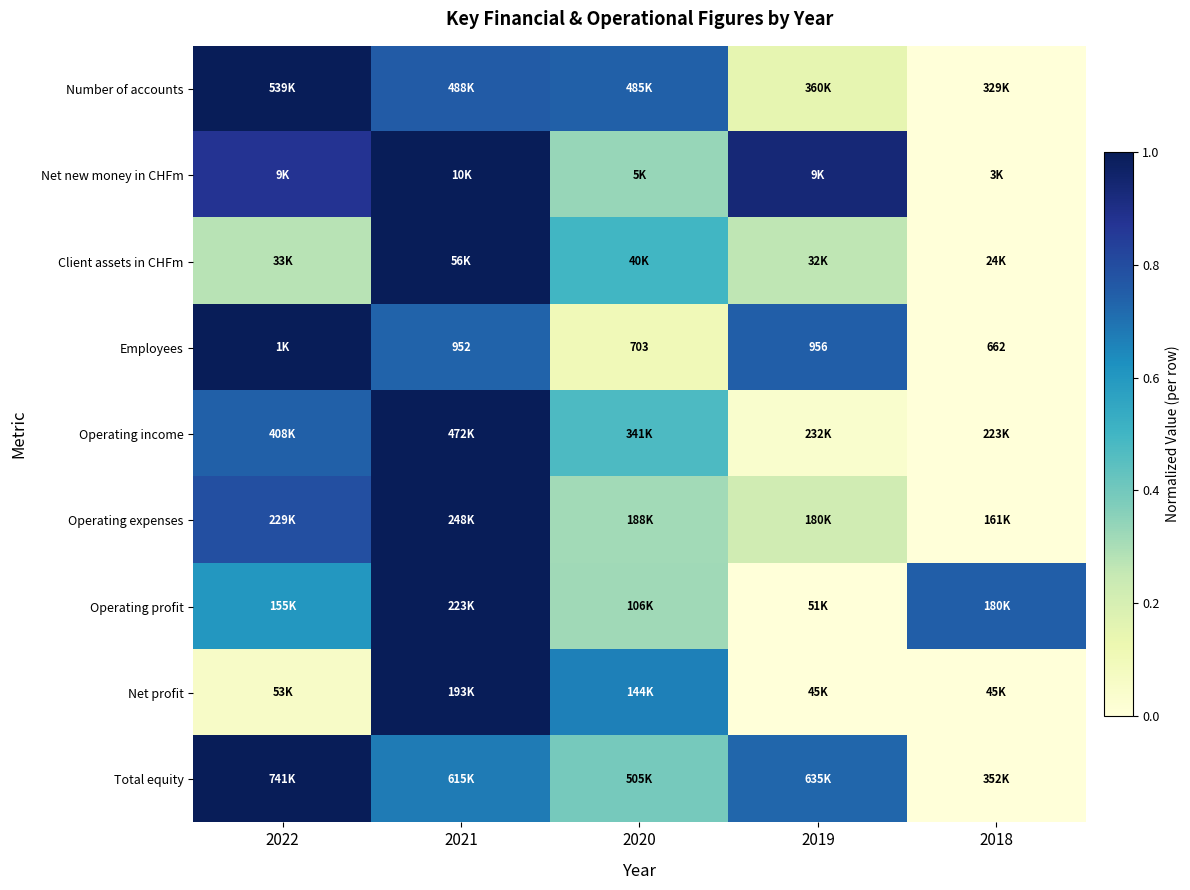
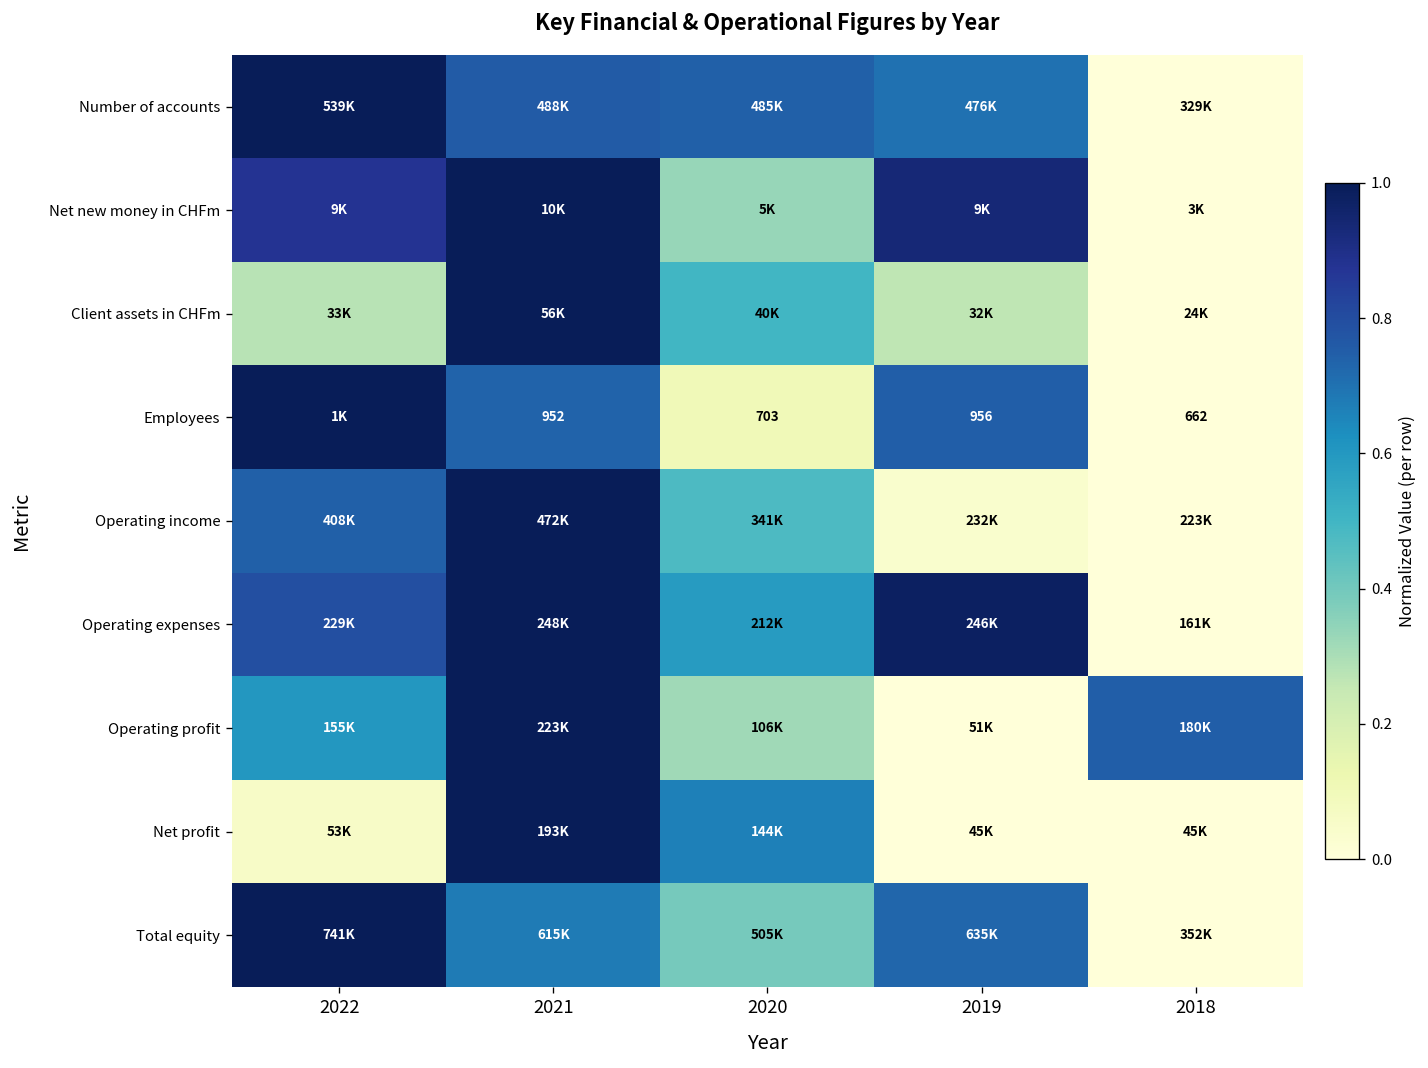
Number of accounts, 2019: 360K -> 476K
Operating expenses, 2020: 188K -> 212K
Operating expenses, 2019: 180K -> 246K
